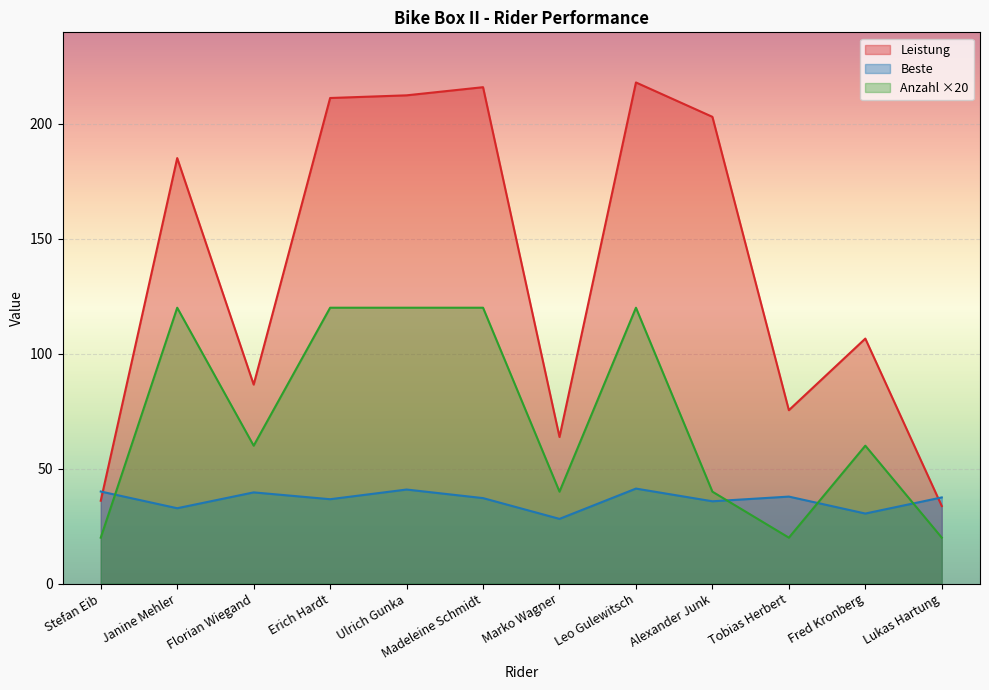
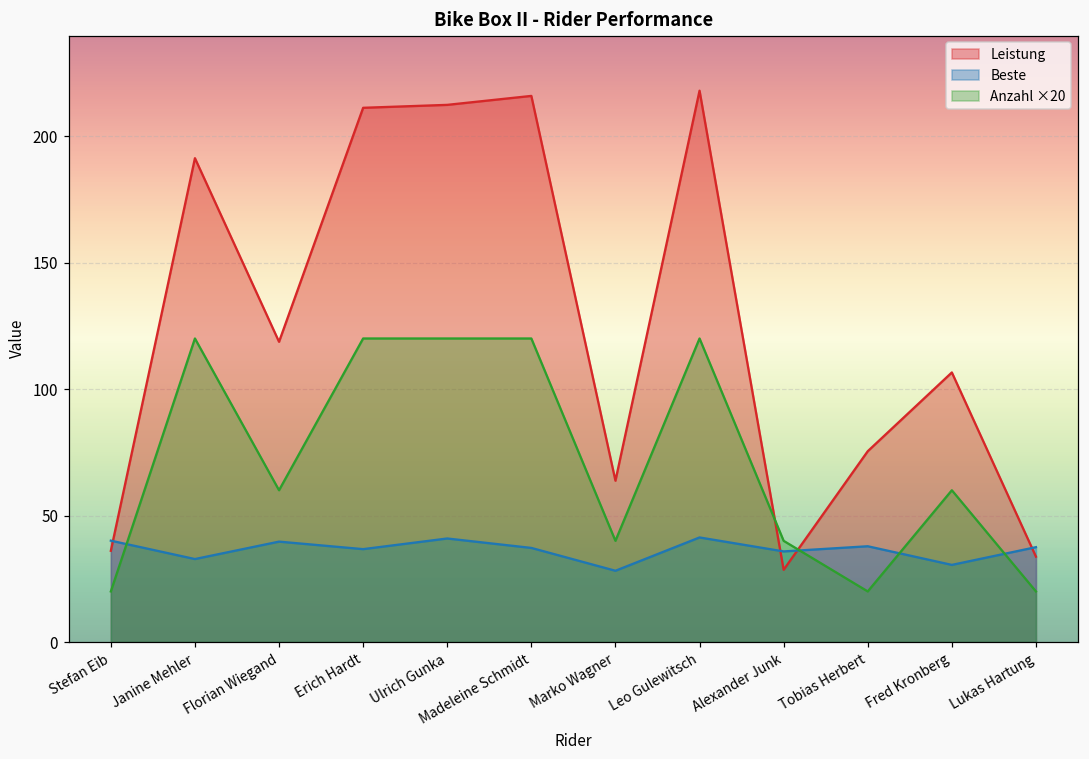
Leistung, Janine Mehler: 185 -> 191
Leistung, Florian Wiegand: 87 -> 119
Leistung, Alexander Junk: 203 -> 29
